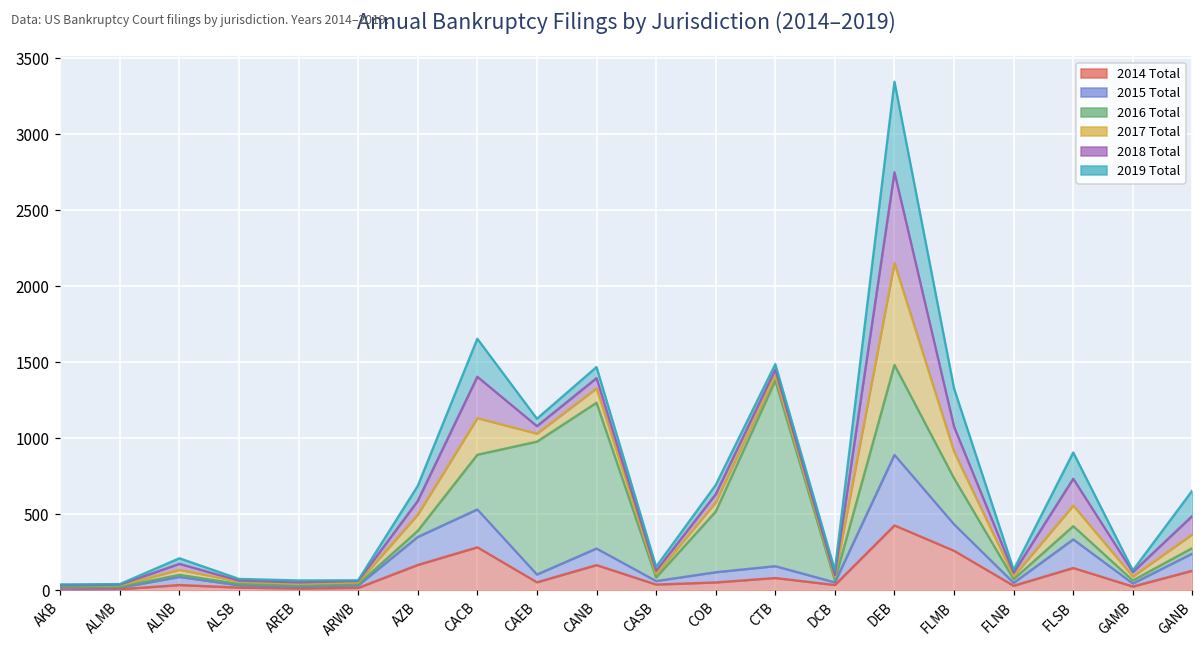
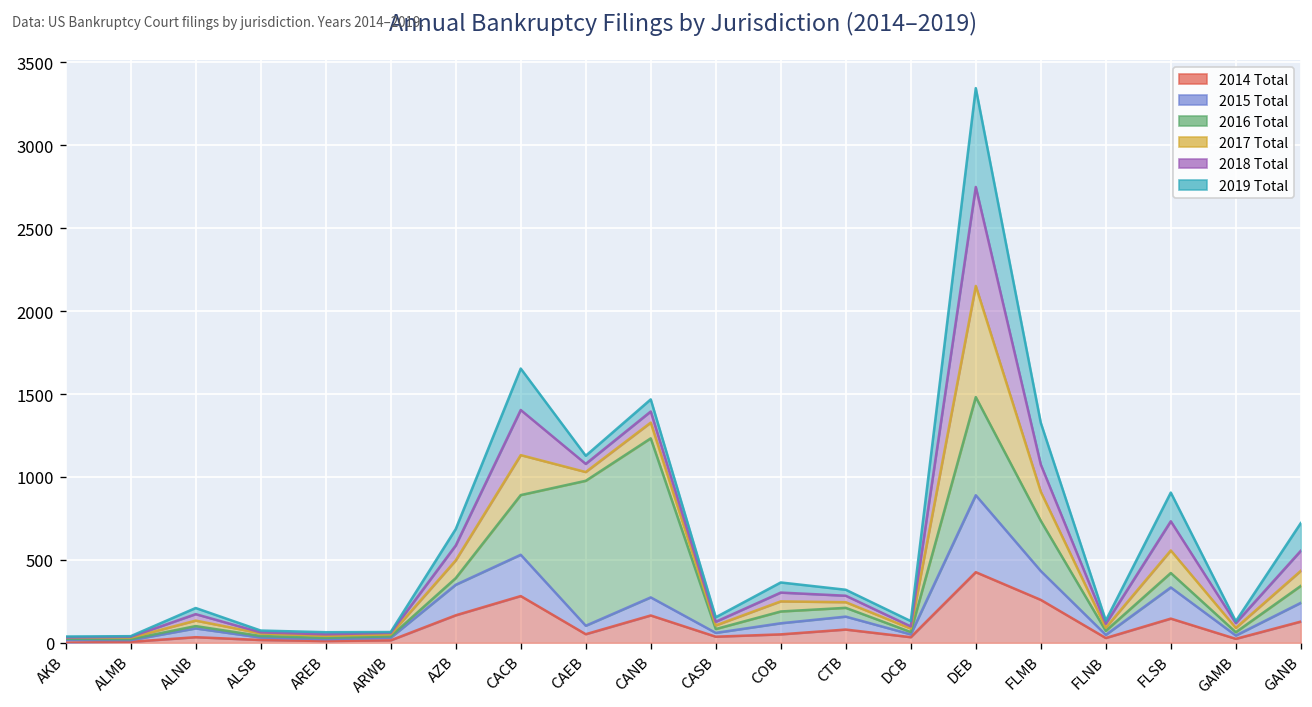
2016 Total, COB: 400 -> 70
2016 Total, CTB: 1220 -> 50
2016 Total, GANB: 40 -> 100
